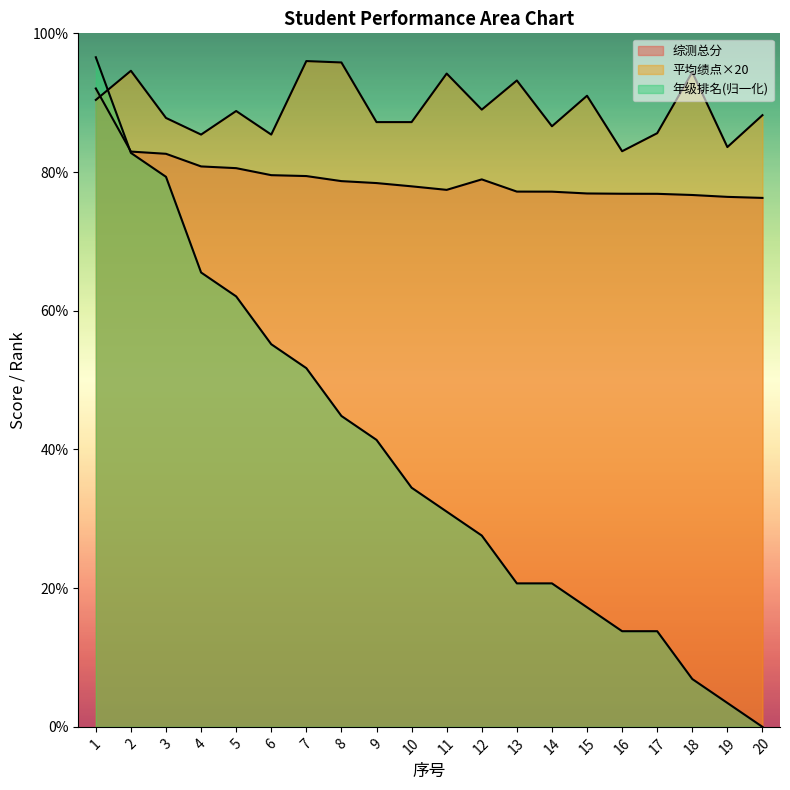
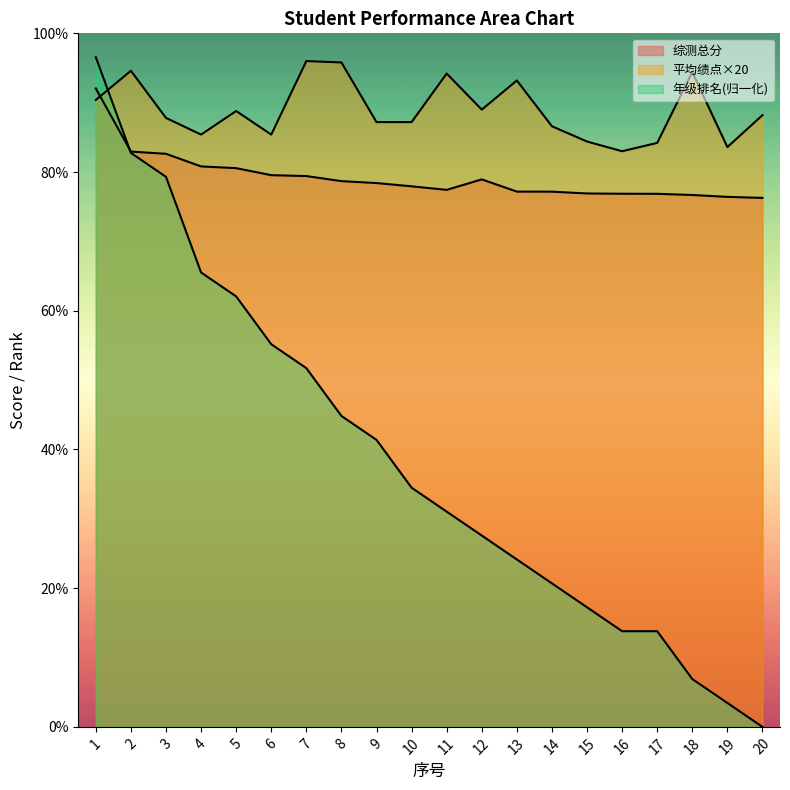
年级排名(归一化), 13: 21% -> 24%
平均绩点×20, 15: 91% -> 84%
平均绩点×20, 17: 86% -> 84%
